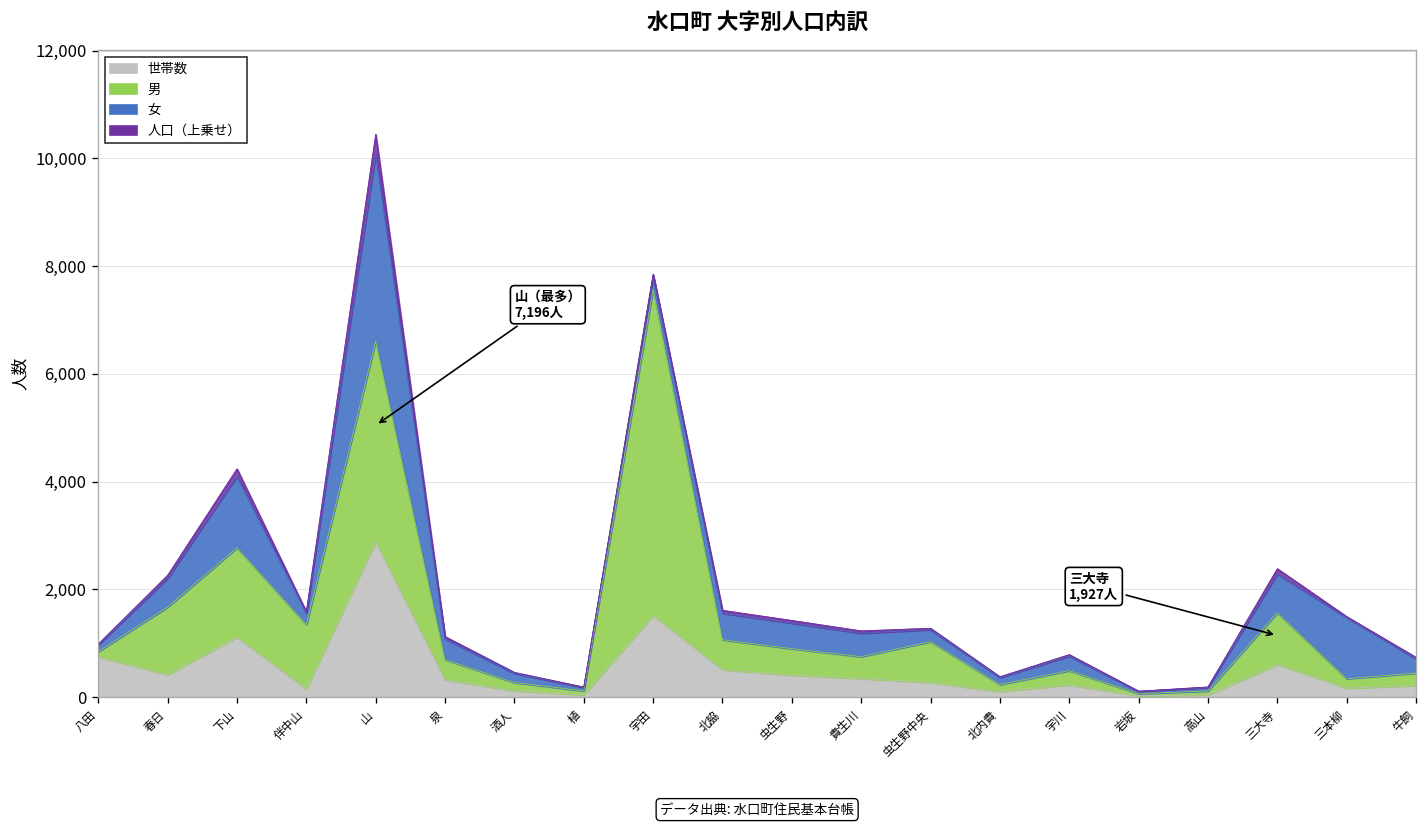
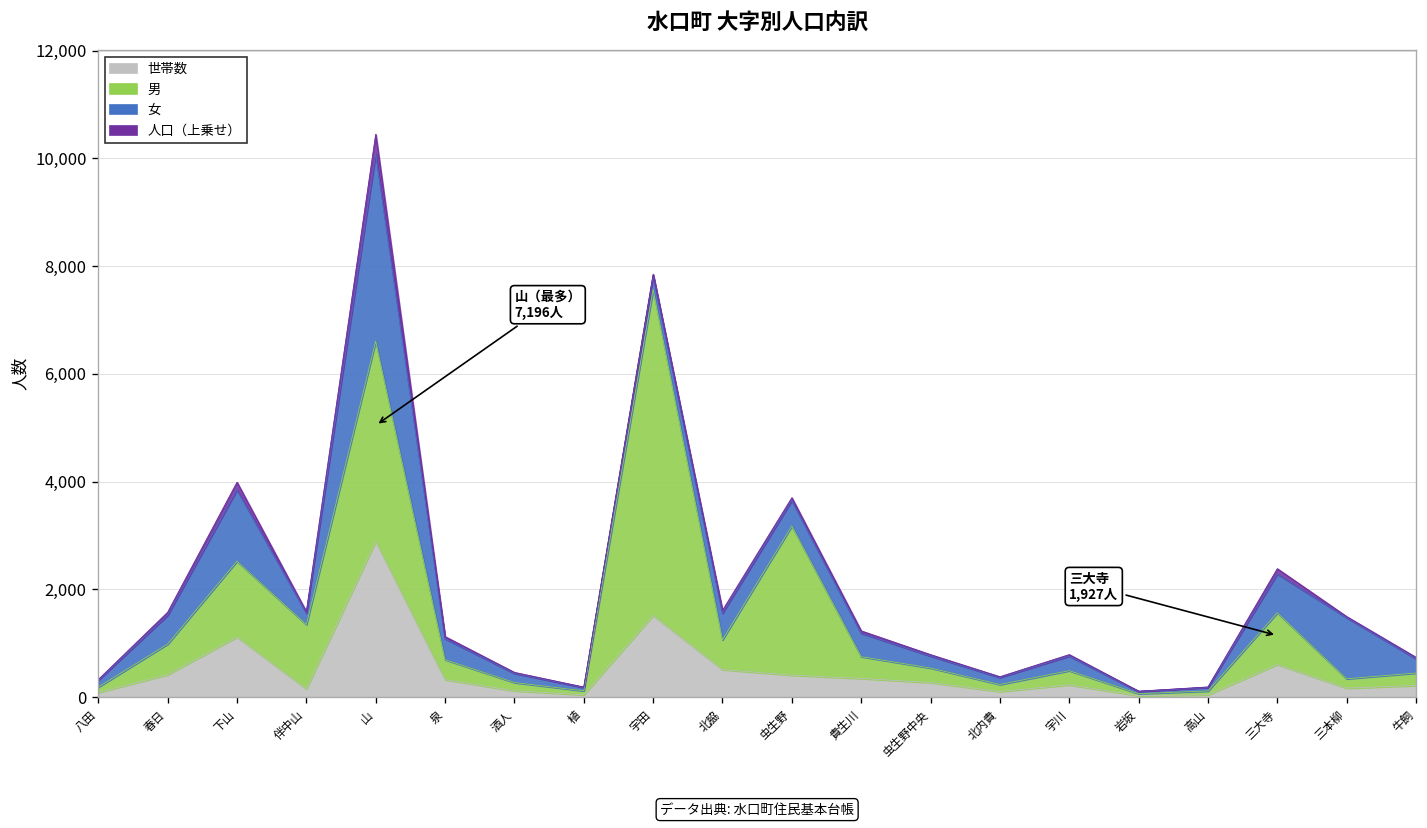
世帯数, 八田: 700 -> 100
男, 春日: 1,300 -> 600
男, 下山: 1,700 -> 1,400
男, 虫生野: 500 -> 2,800
男, 虫生野中央: 800 -> 300
